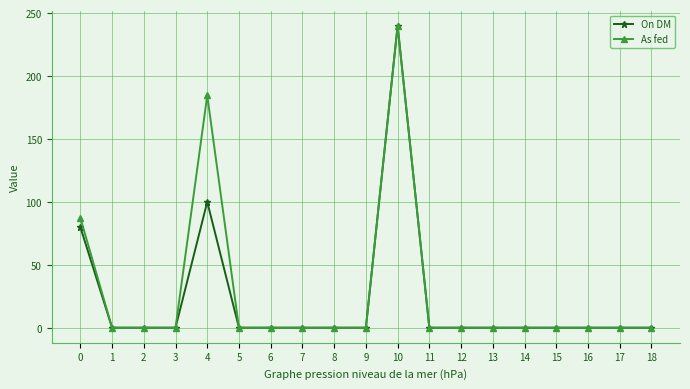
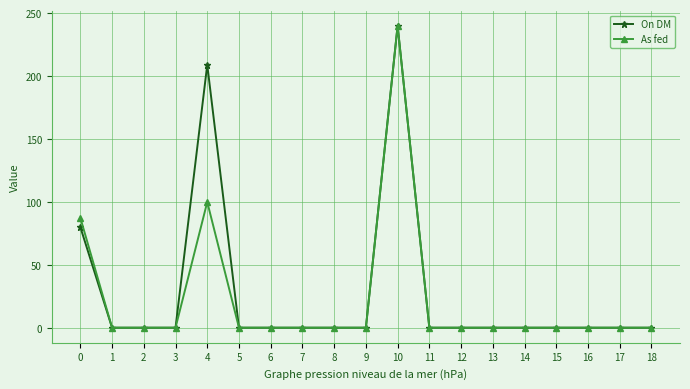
On DM, 4: 100 -> 209
As fed, 4: 185 -> 100
